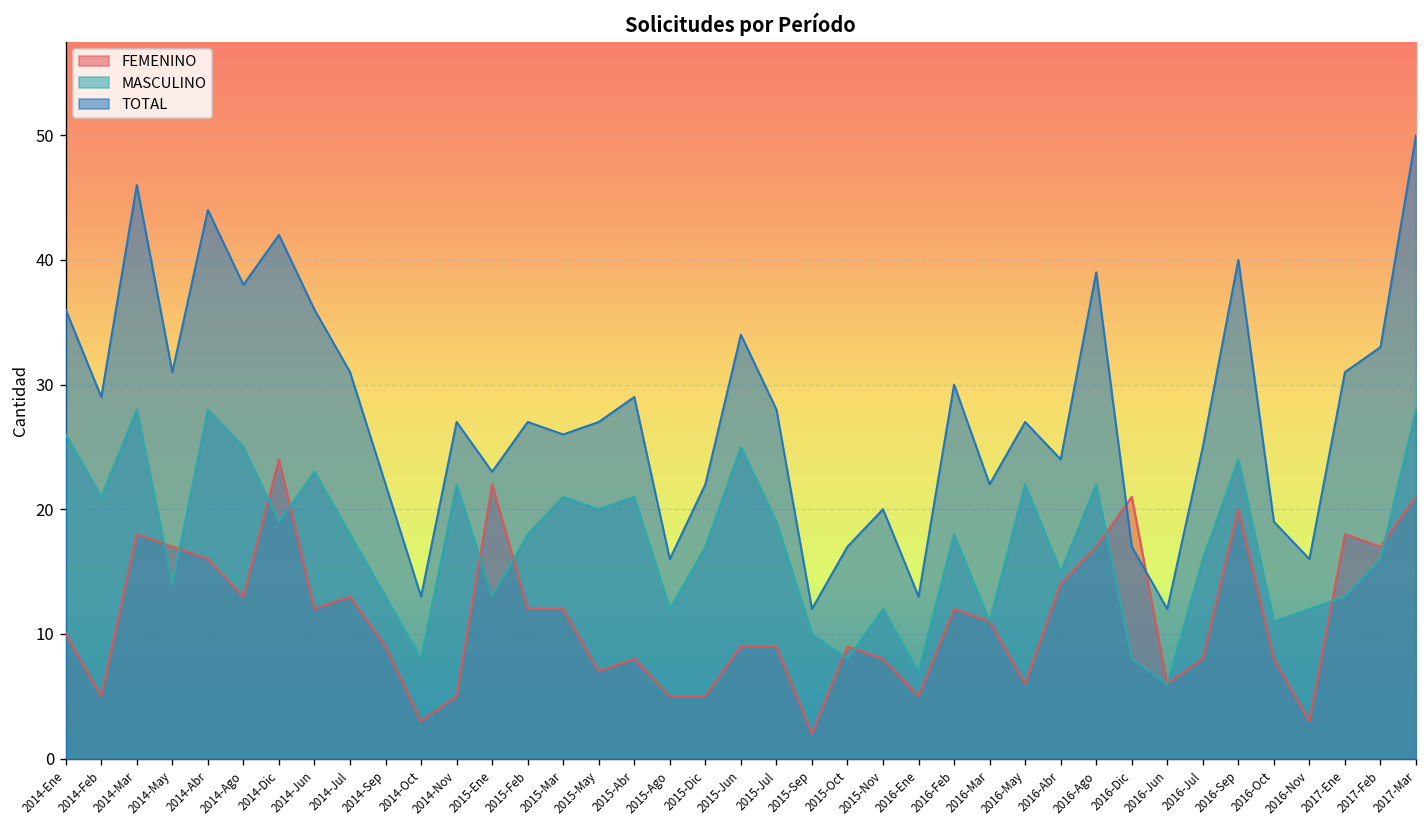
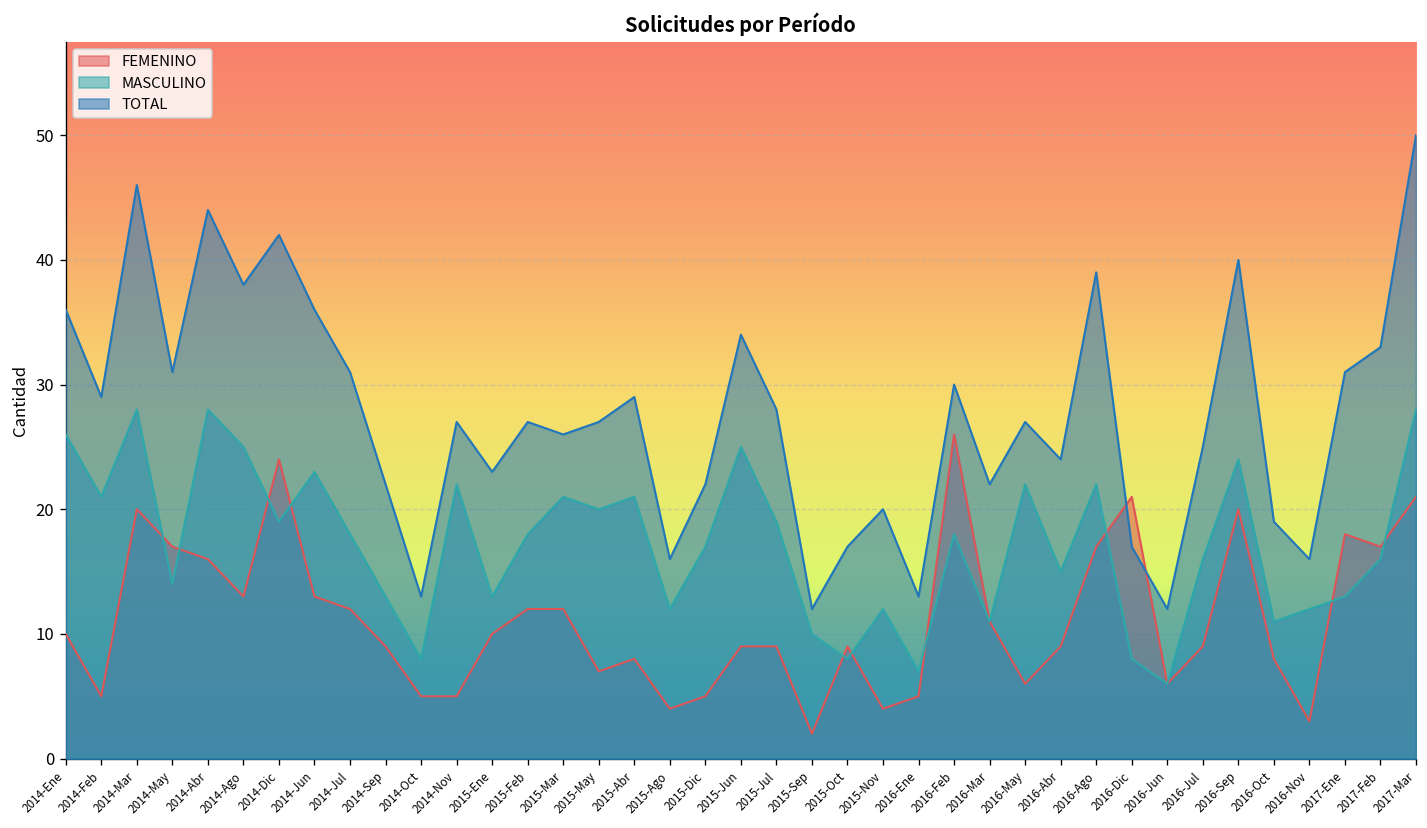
FEMENINO, 2014-Mar: 18 -> 20
FEMENINO, 2014-Jun: 12 -> 13
FEMENINO, 2014-Jul: 13 -> 12
FEMENINO, 2014-Oct: 3 -> 5
FEMENINO, 2015-Ene: 22 -> 10
FEMENINO, 2015-Ago: 5 -> 4
FEMENINO, 2015-Nov: 8 -> 4
FEMENINO, 2016-Feb: 12 -> 26
FEMENINO, 2016-Abr: 14 -> 9
FEMENINO, 2016-Jul: 8 -> 9
